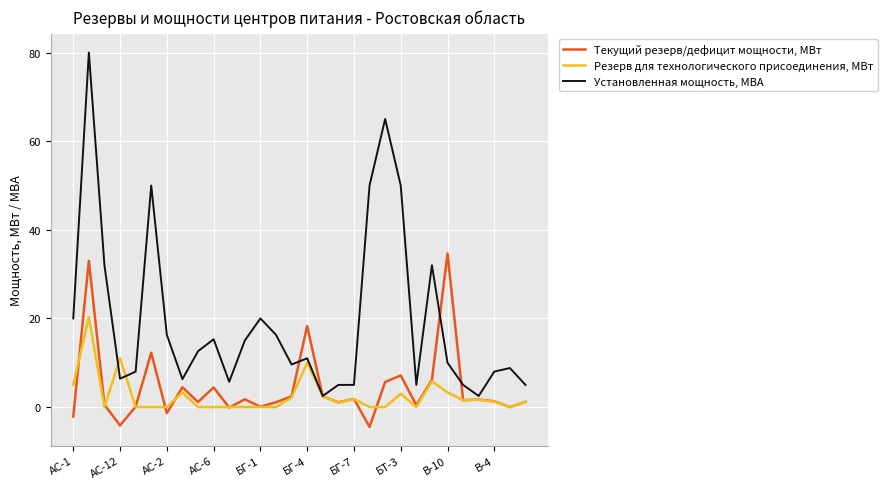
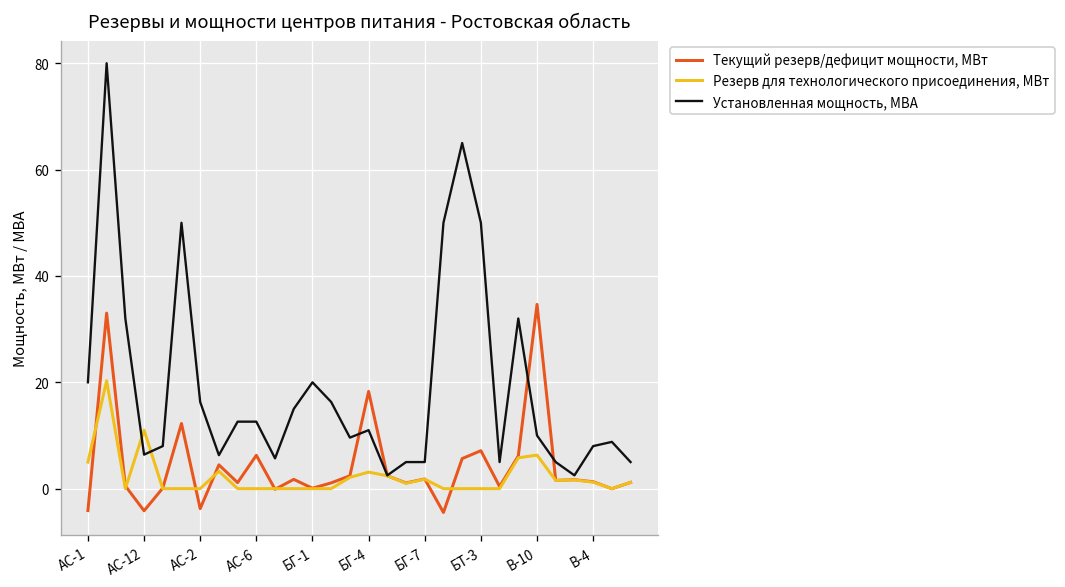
Текущий резерв/дефицит мощности, МВт, АС-1: -2 -> -4
Текущий резерв/дефицит мощности, МВт, АС-2: -1 -> -4
Текущий резерв/дефицит мощности, МВт, АС-6: 4 -> 6
Установленная мощность, МВА, АС-6: 15 -> 13
Резерв для технологического присоединения, МВт, БГ-4: 10 -> 3
Резерв для технологического присоединения, МВт, БТ-3: 3 -> 0
Резерв для технологического присоединения, МВт, В-10: 3 -> 6
